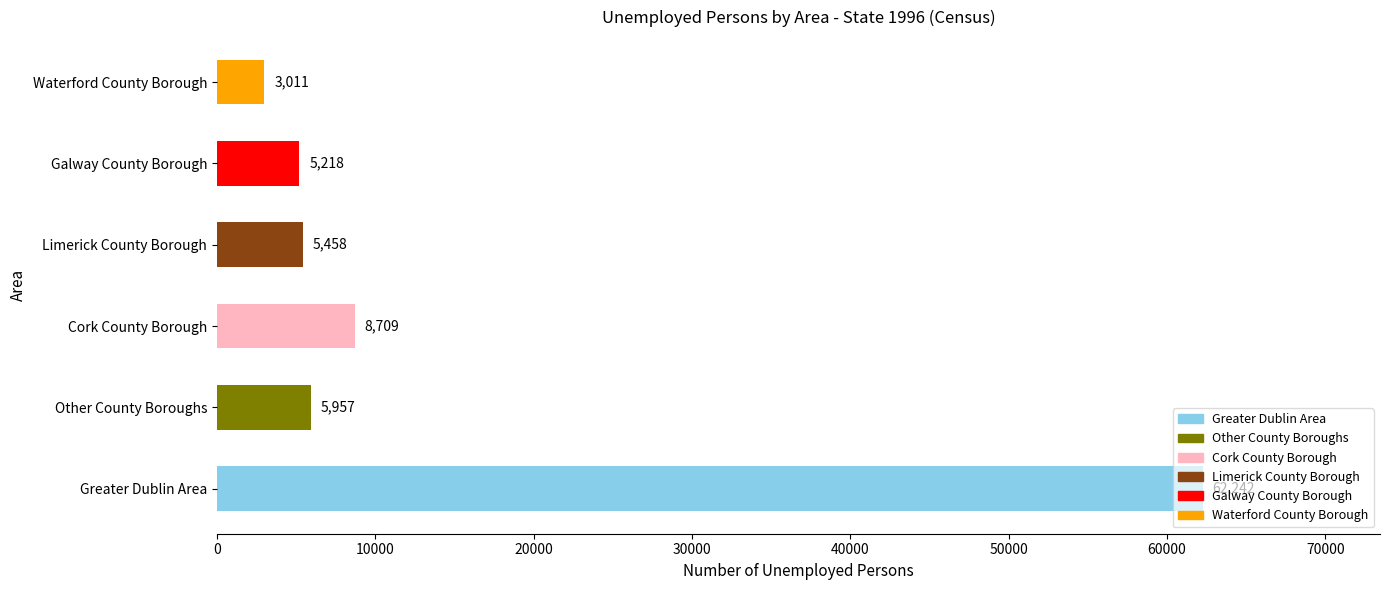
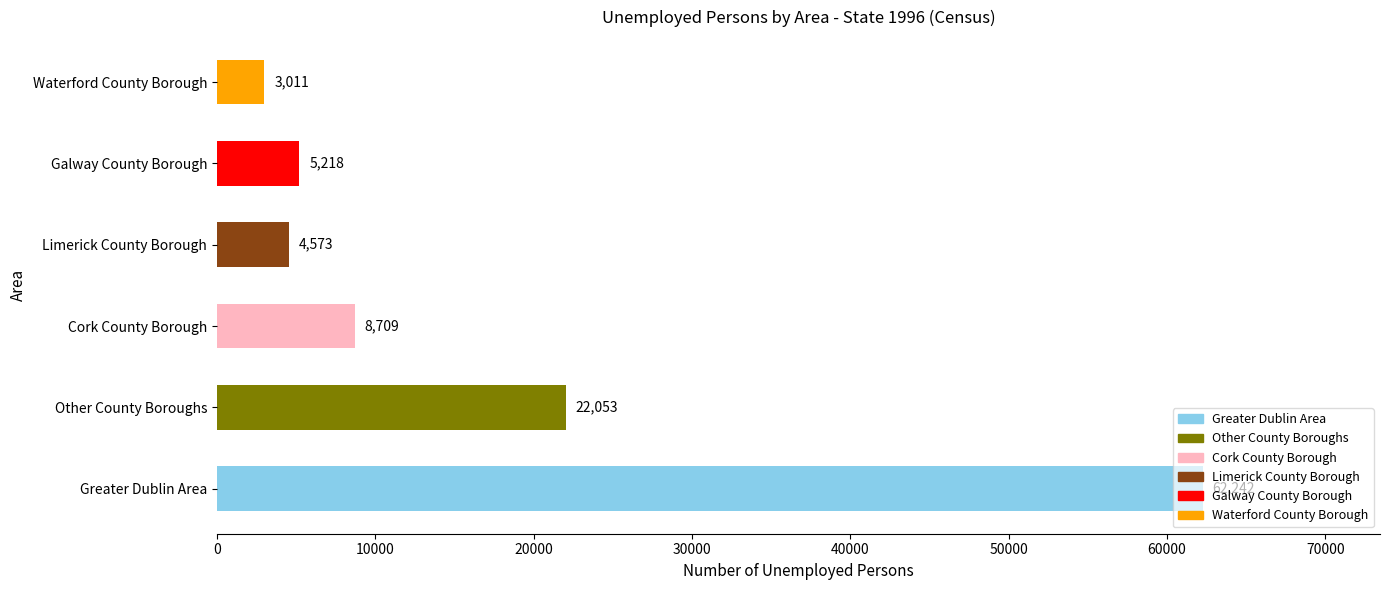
Limerick County Borough: 5,458 -> 4,573
Other County Boroughs: 5,957 -> 22,053
